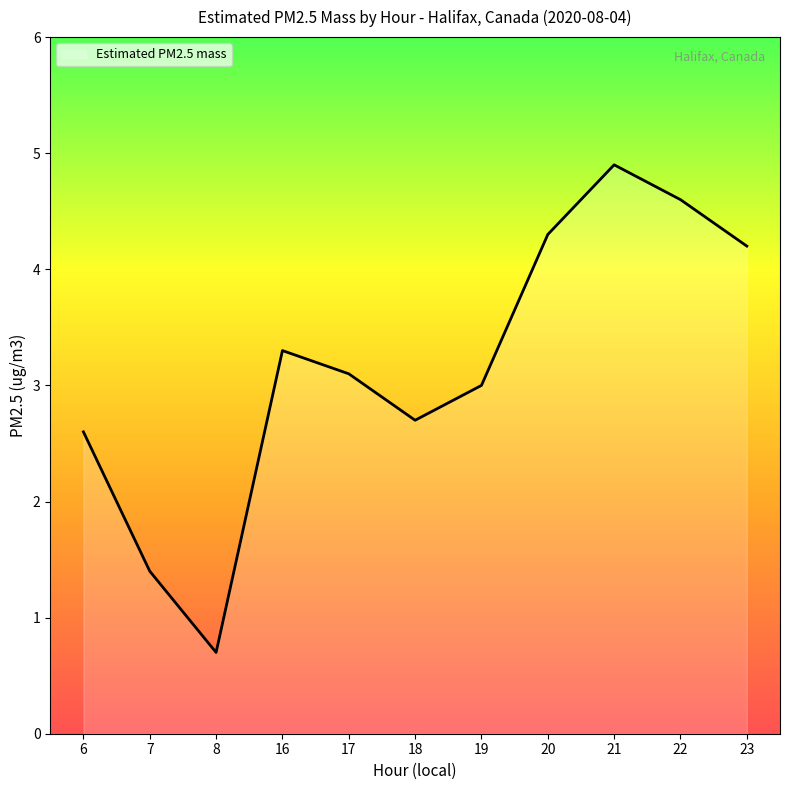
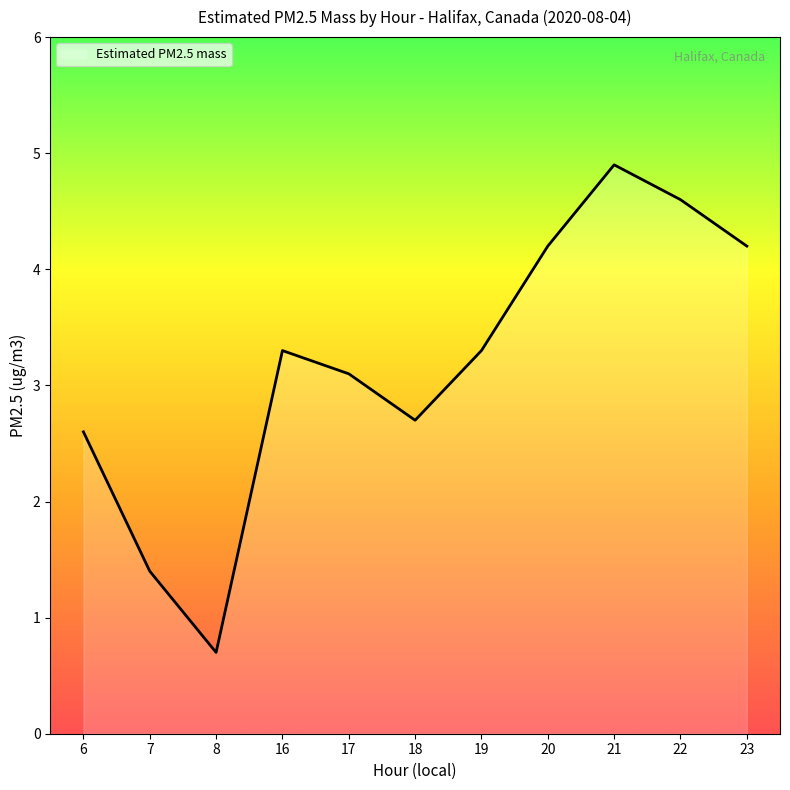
19: 3.0 -> 3.3
20: 4.3 -> 4.2
